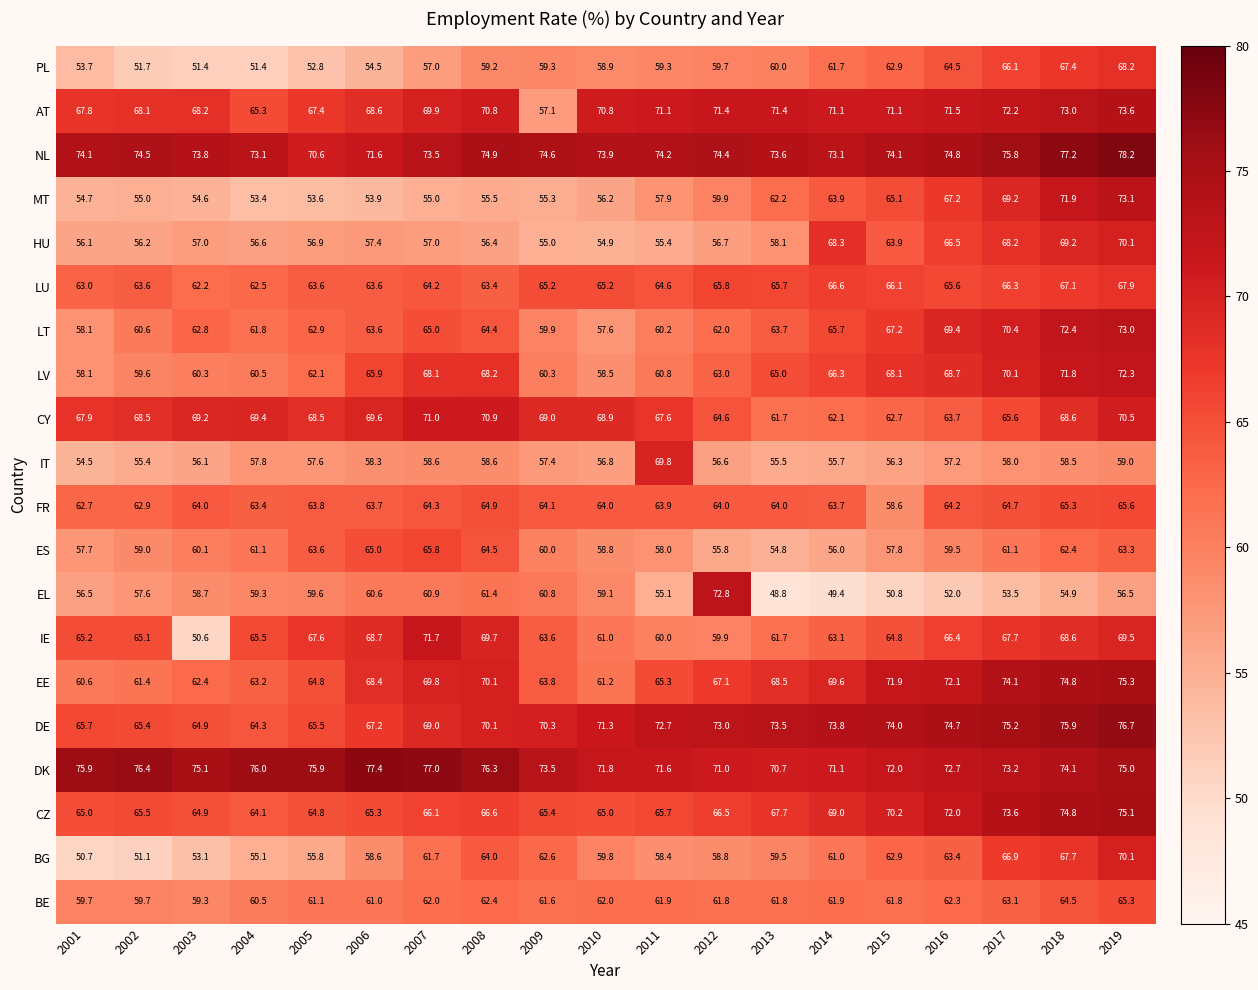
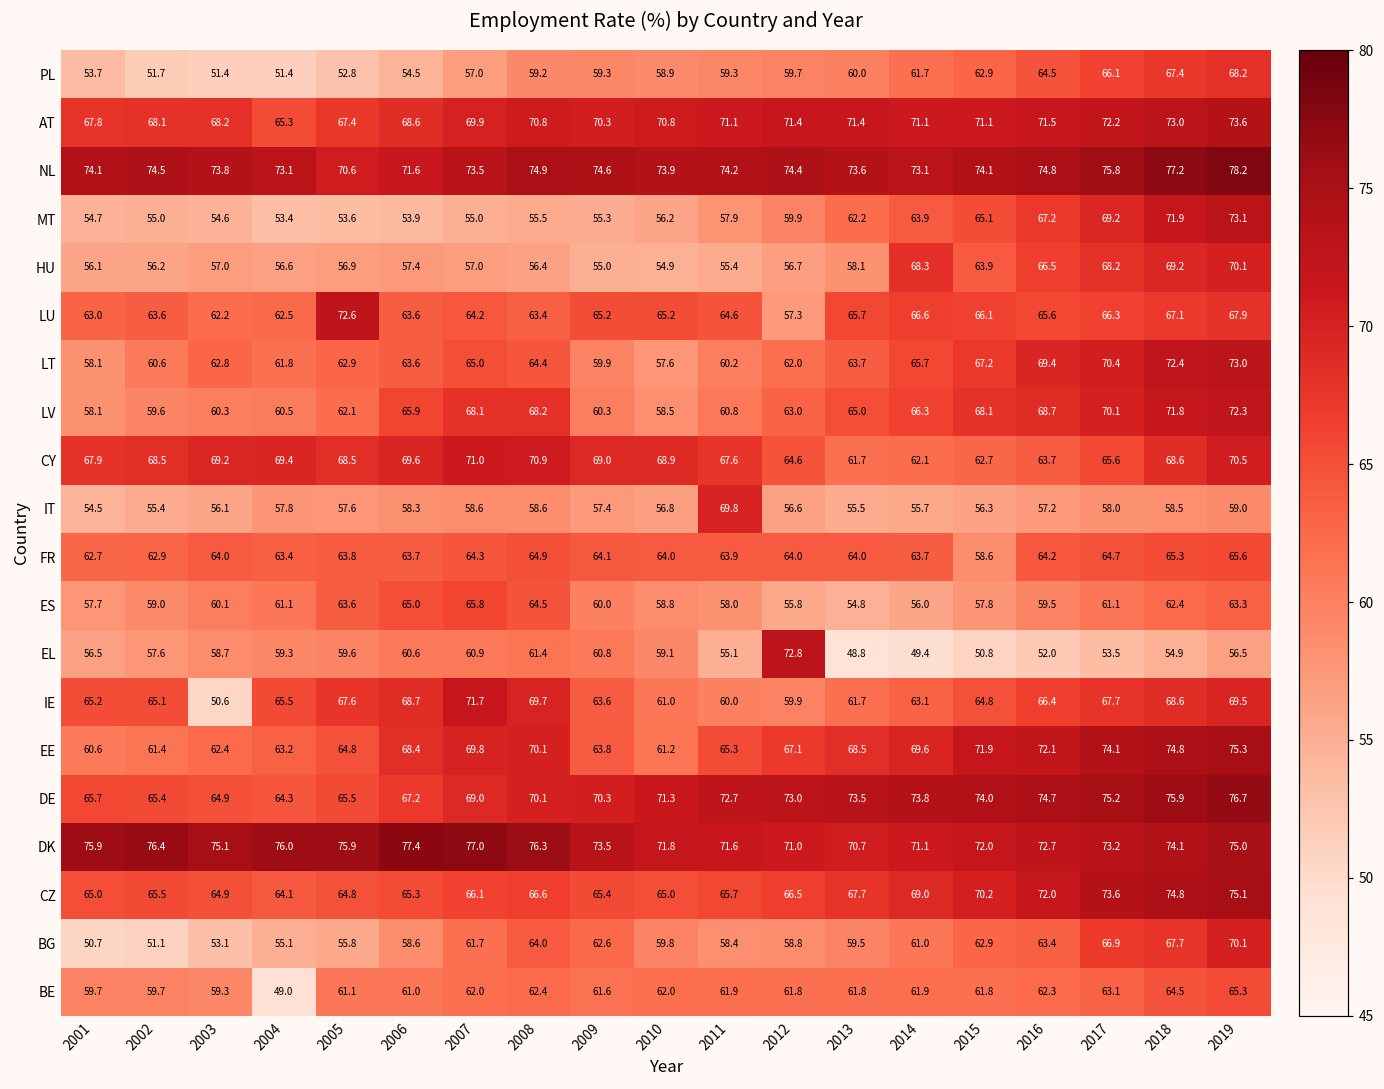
AT, 2009: 57.1 -> 70.3
LU, 2005: 63.6 -> 72.6
LU, 2012: 65.8 -> 57.3
BE, 2004: 60.5 -> 49.0
